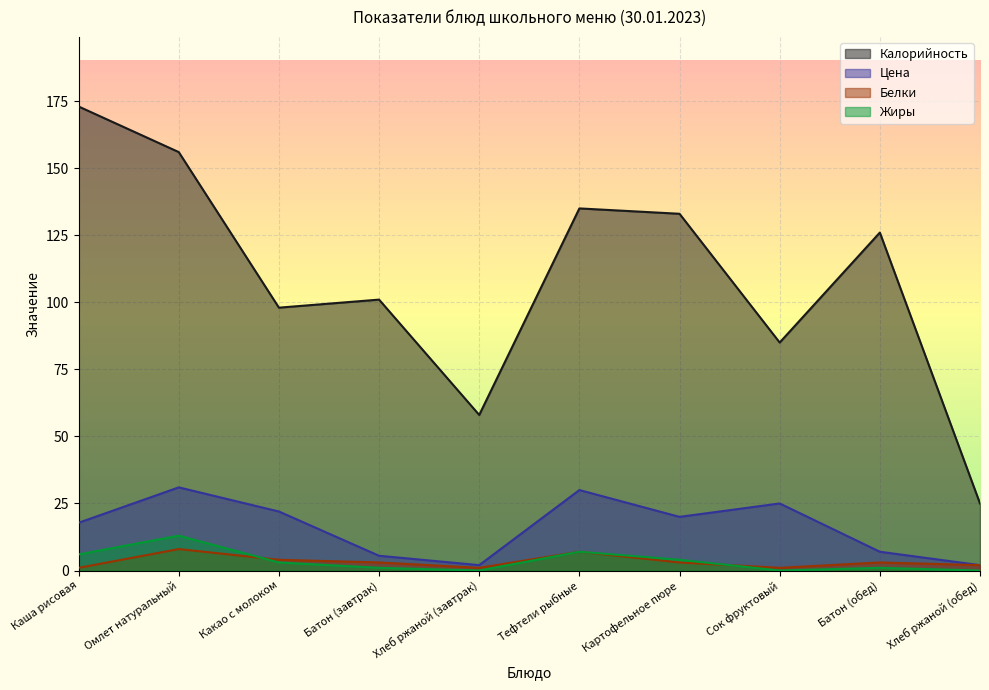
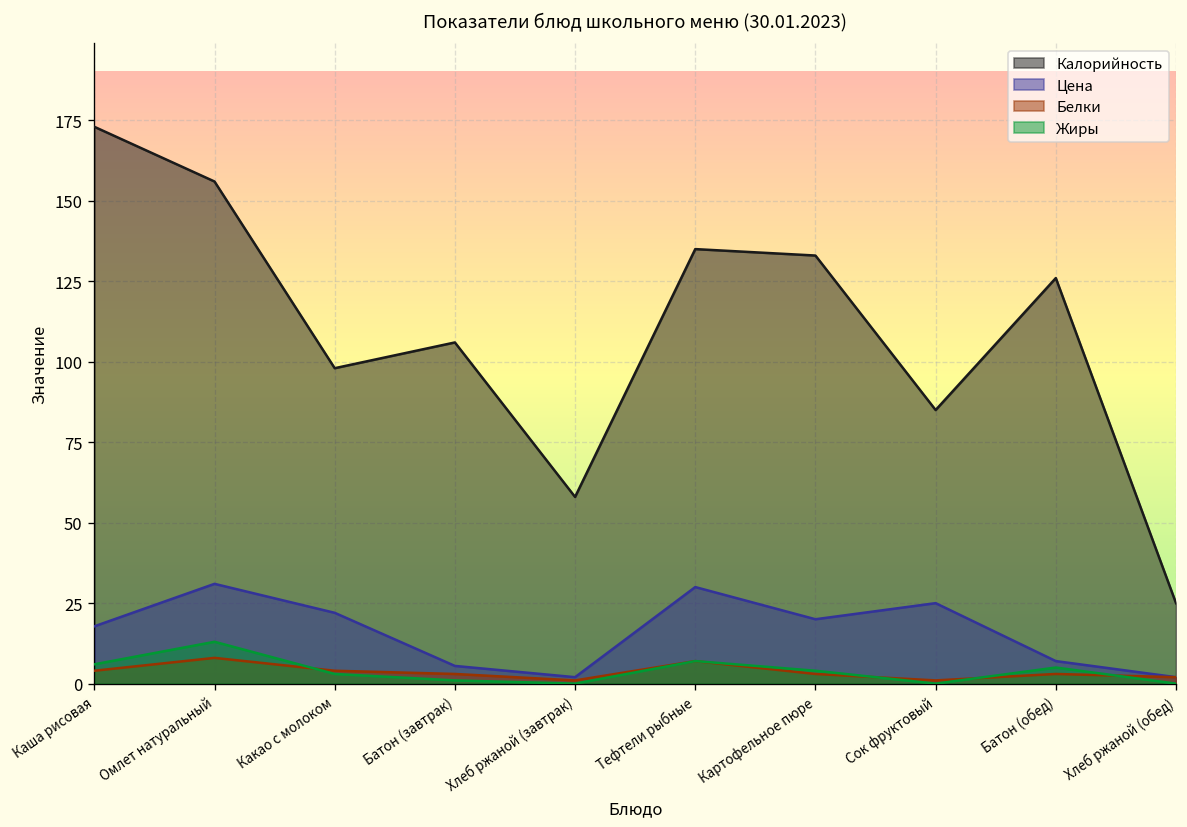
Белки, Каша рисовая: 1 -> 4
Калорийность, Батон (завтрак): 101 -> 106
Жиры, Батон (обед): 1 -> 5
